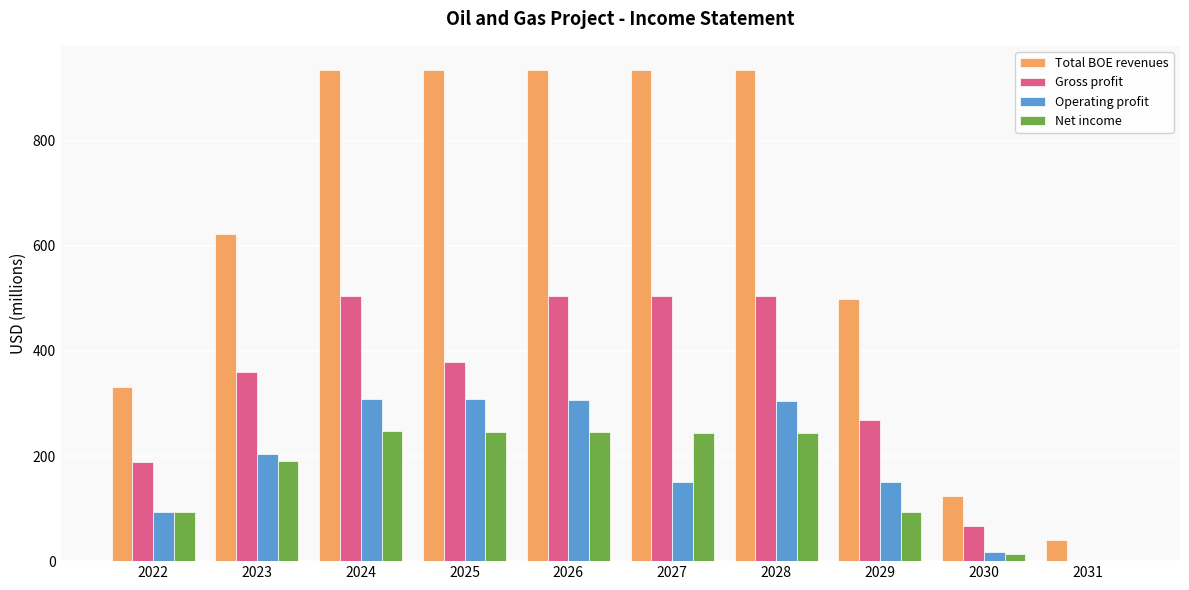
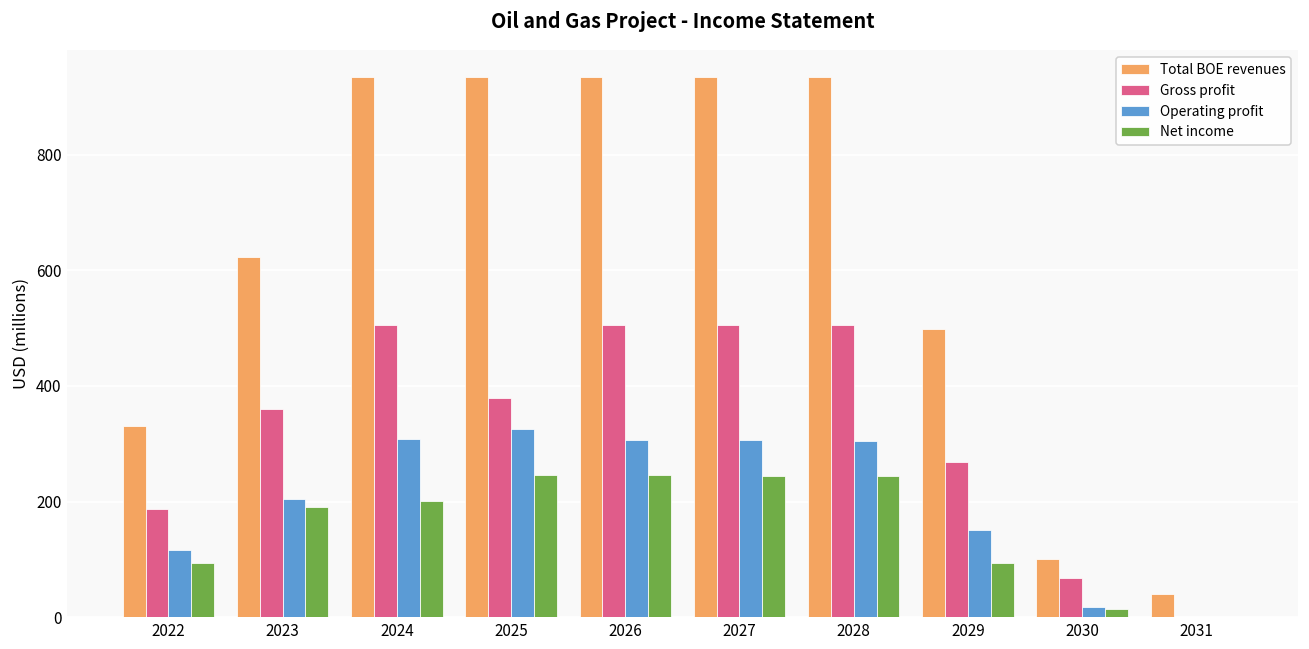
Operating profit, 2022: 90 -> 120
Net income, 2024: 250 -> 200
Operating profit, 2025: 310 -> 330
Operating profit, 2027: 150 -> 310
Total BOE revenues, 2030: 120 -> 100
